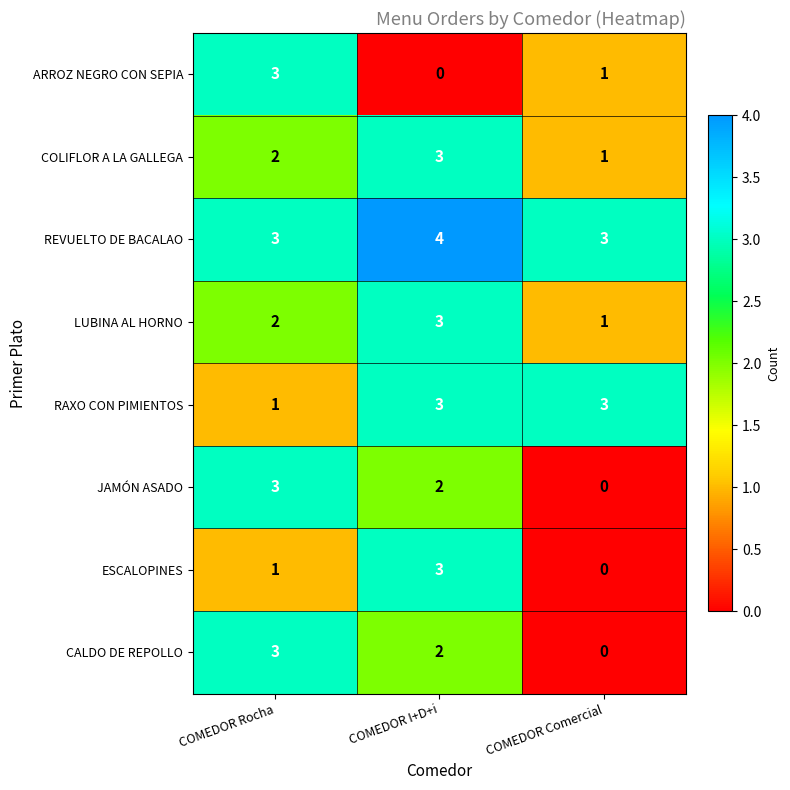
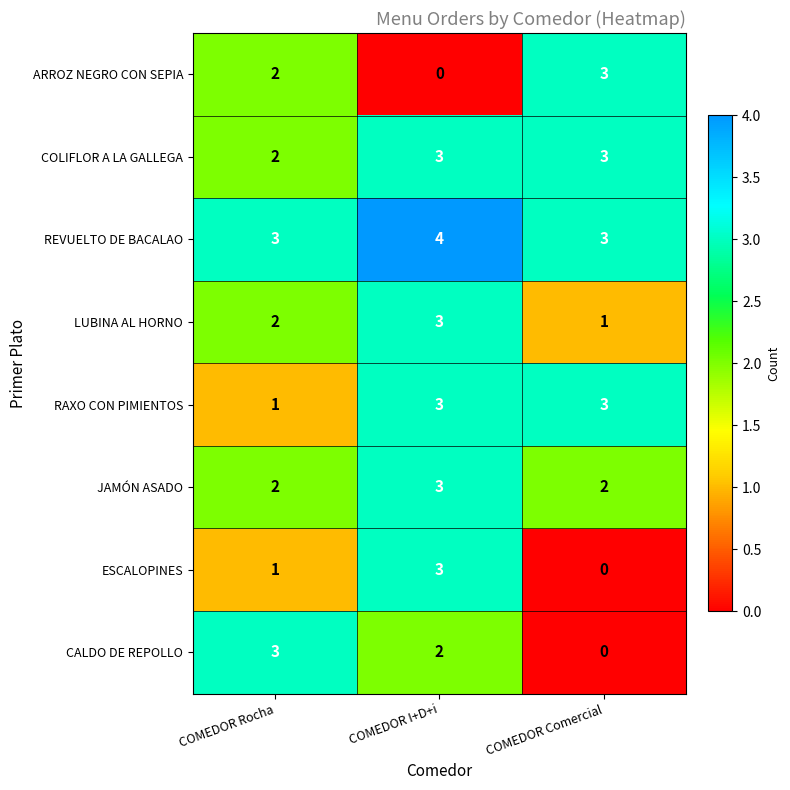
ARROZ NEGRO CON SEPIA, COMEDOR Rocha: 3 -> 2
ARROZ NEGRO CON SEPIA, COMEDOR Comercial: 1 -> 3
COLIFLOR A LA GALLEGA, COMEDOR Comercial: 1 -> 3
JAMÓN ASADO, COMEDOR Rocha: 3 -> 2
JAMÓN ASADO, COMEDOR I+D+i: 2 -> 3
JAMÓN ASADO, COMEDOR Comercial: 0 -> 2
